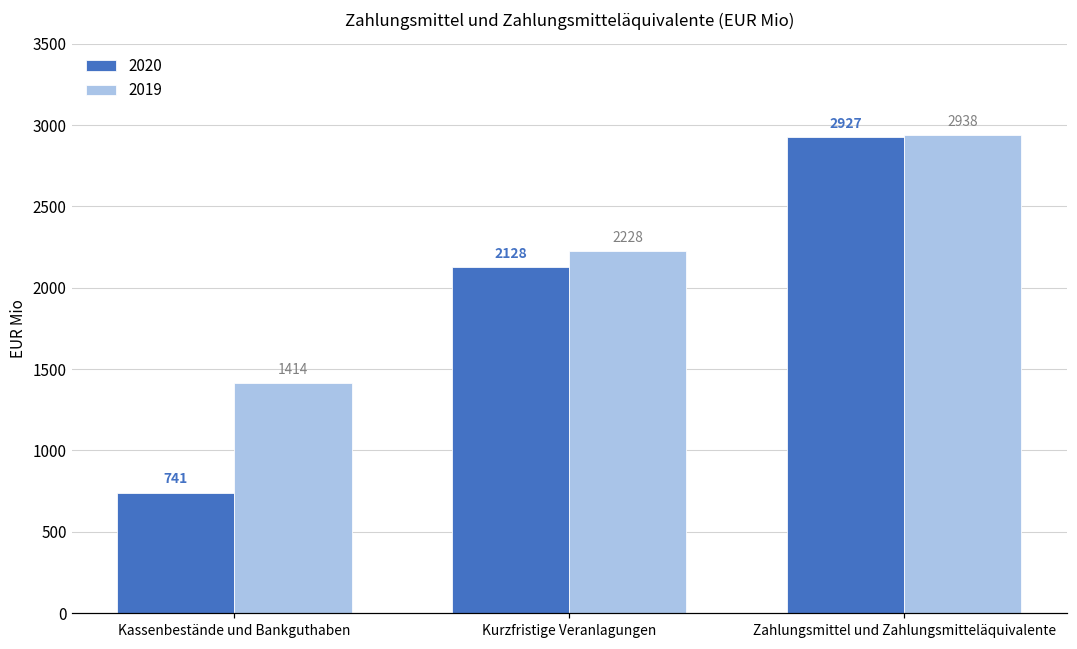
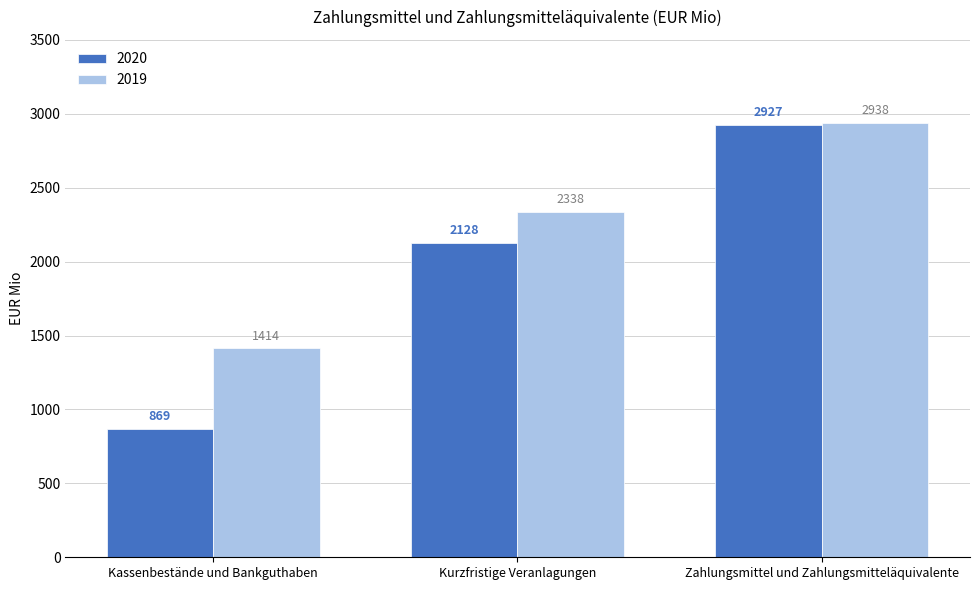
2020, Kassenbestände und Bankguthaben: 741 -> 869
2019, Kurzfristige Veranlagungen: 2228 -> 2338
